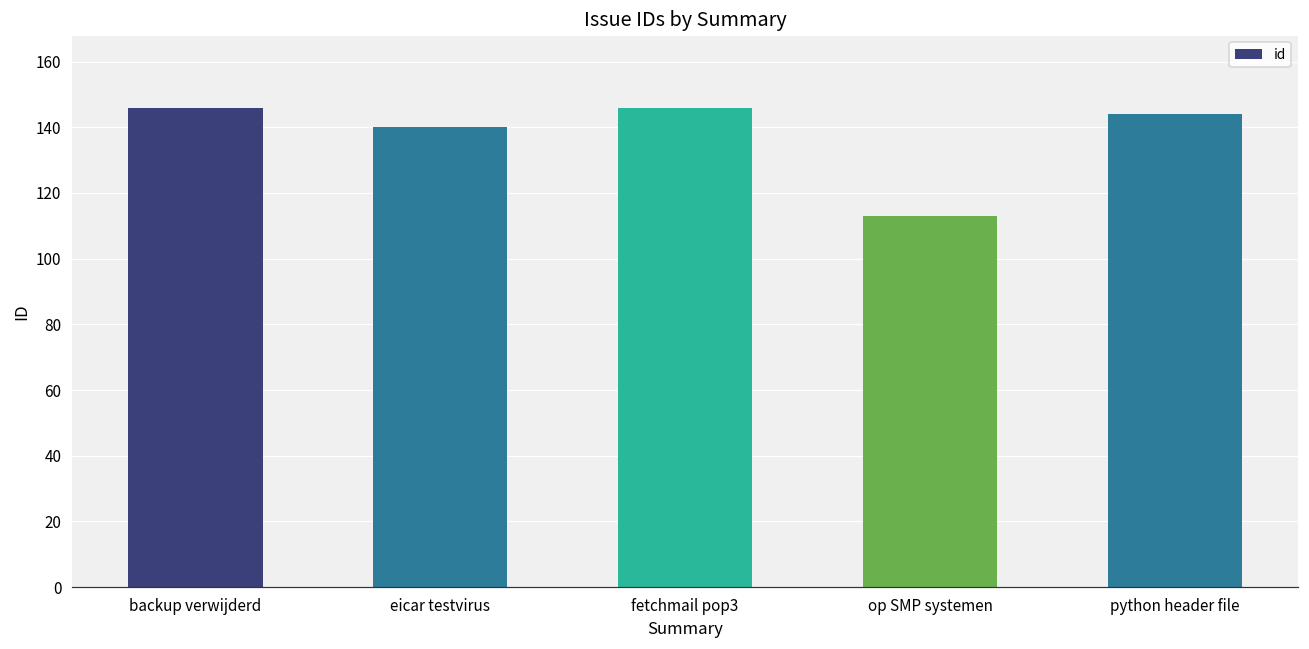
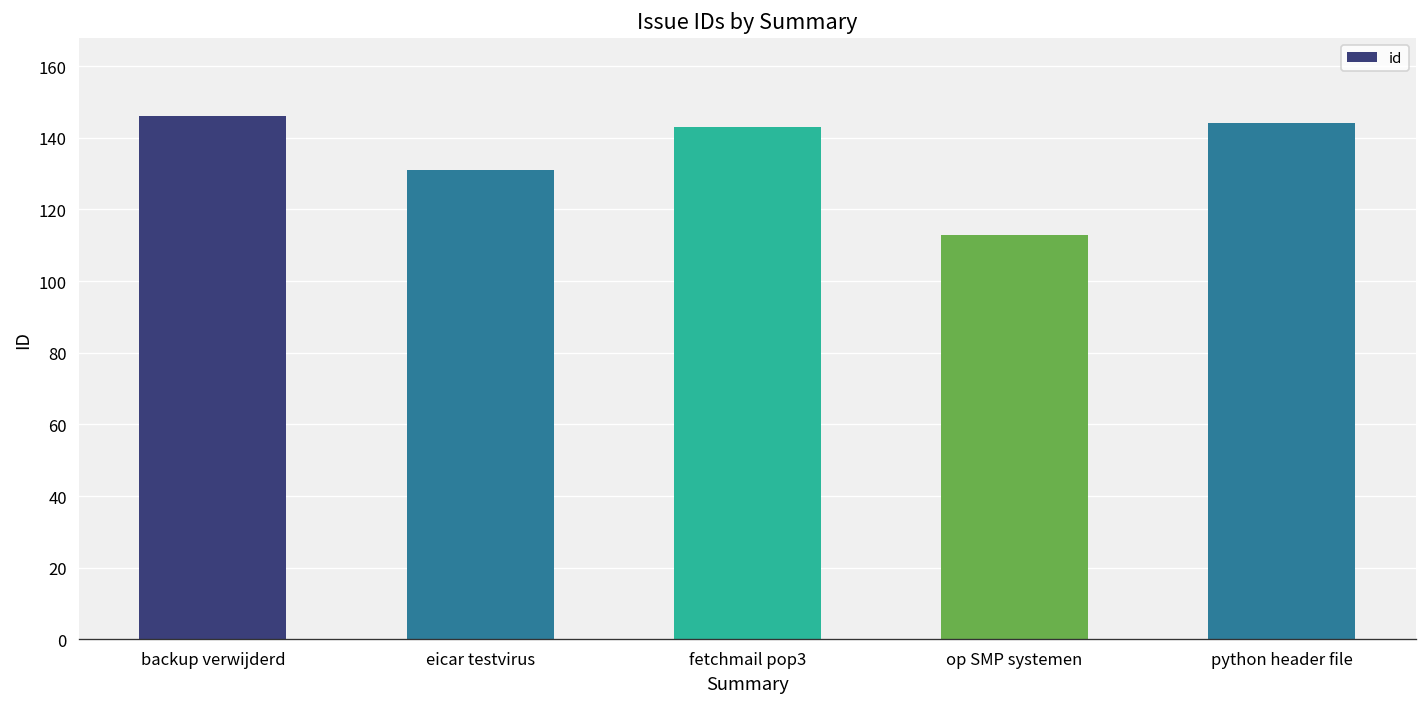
eicar testvirus: 140 -> 131
fetchmail pop3: 146 -> 143
